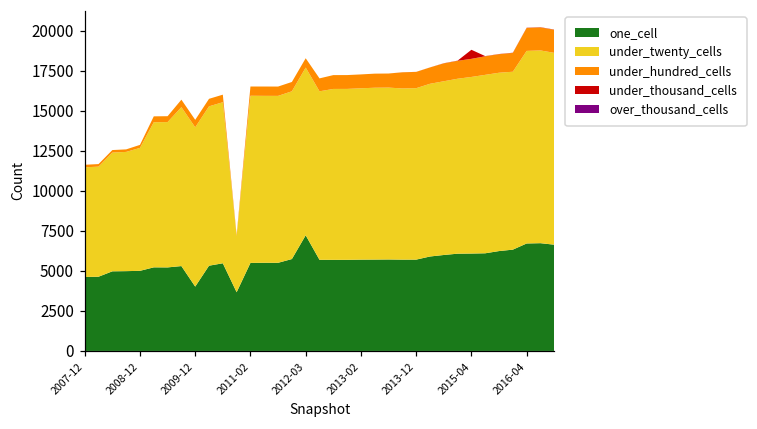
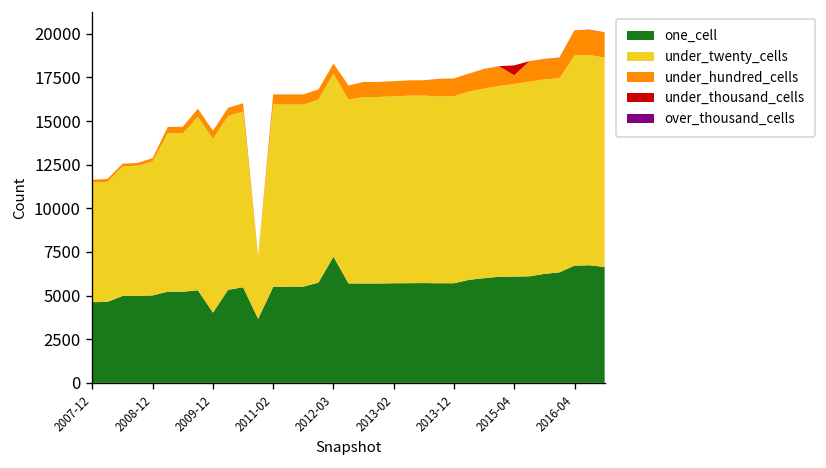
under_hundred_cells, 2015-04: 1100 -> 500
